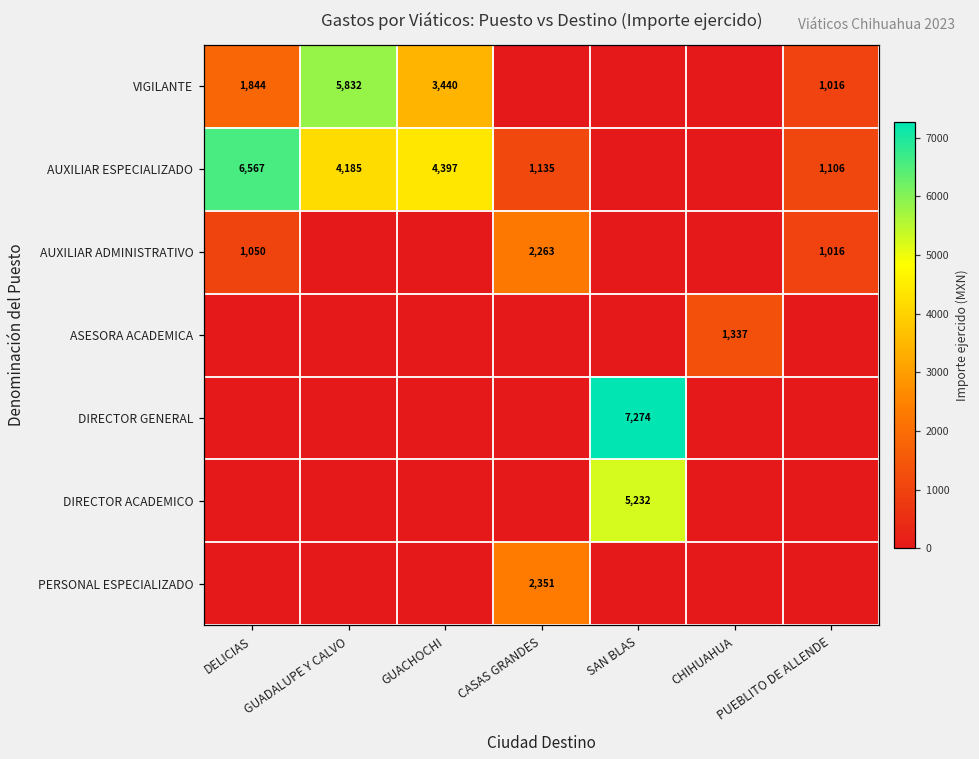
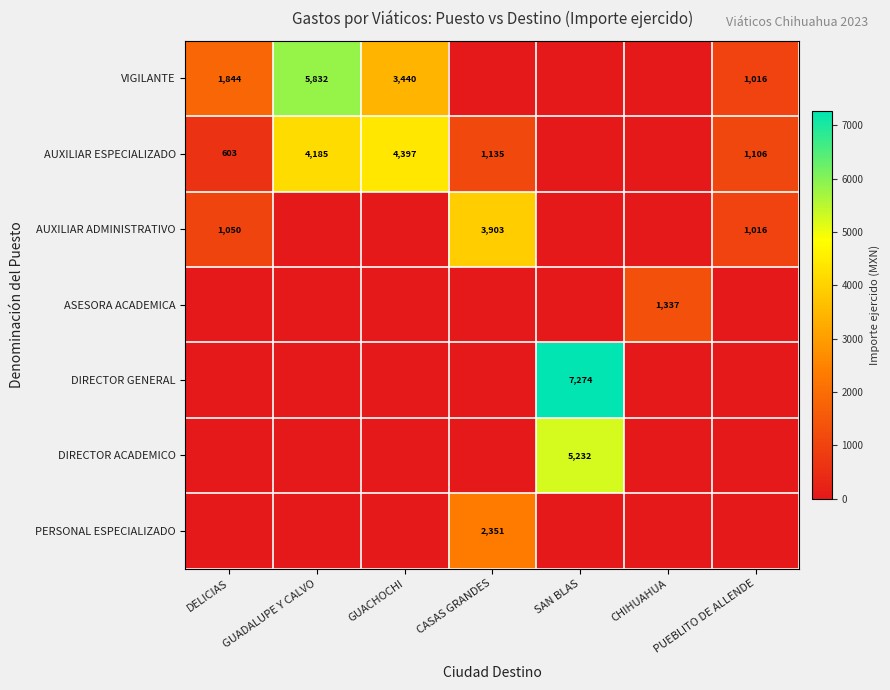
AUXILIAR ESPECIALIZADO, DELICIAS: 6,567 -> 603
AUXILIAR ADMINISTRATIVO, CASAS GRANDES: 2,263 -> 3,903
